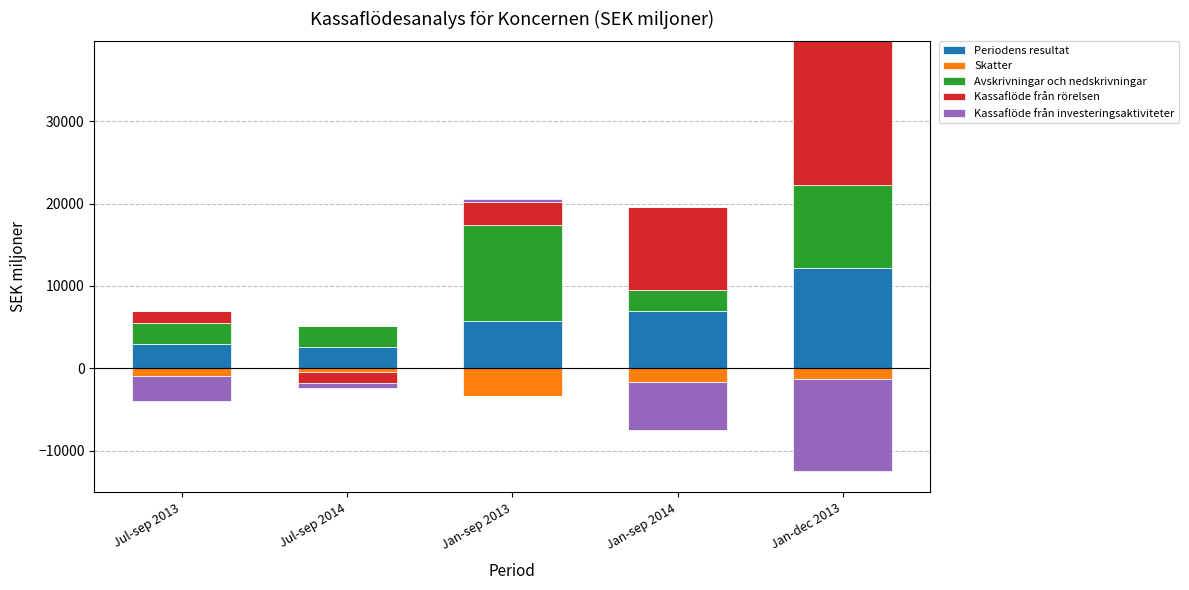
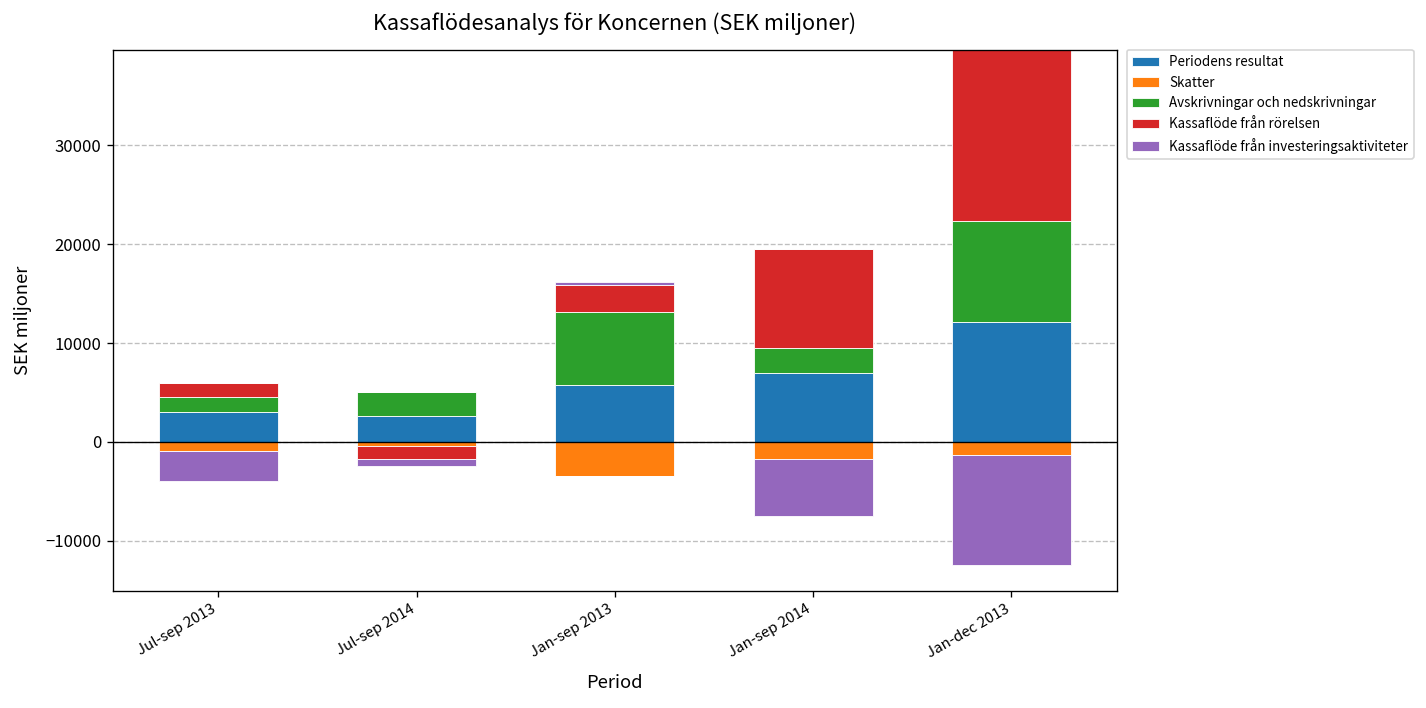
Avskrivningar och nedskrivningar, Jul-sep 2013: 3000 -> 2000
Avskrivningar och nedskrivningar, Jan-sep 2013: 12000 -> 7000
